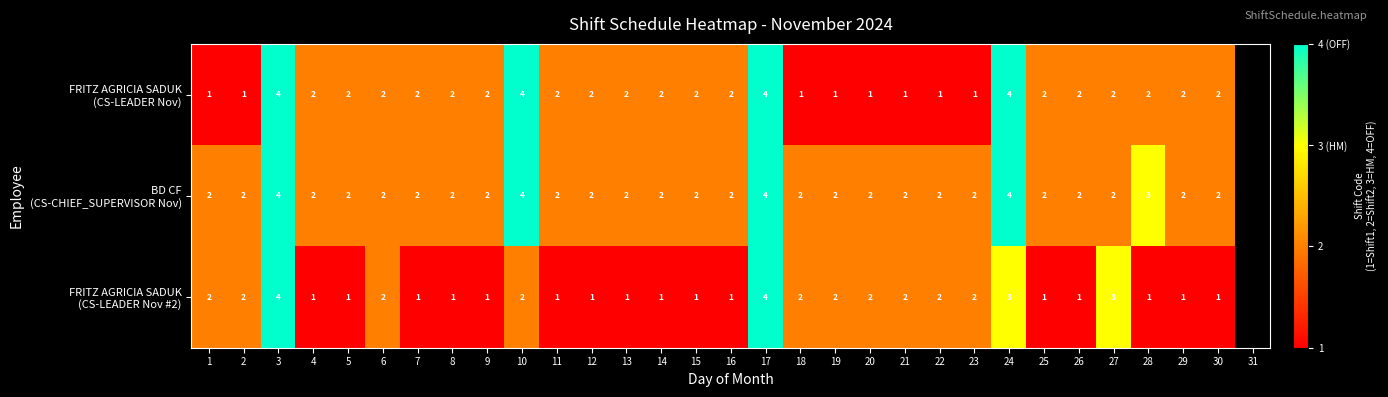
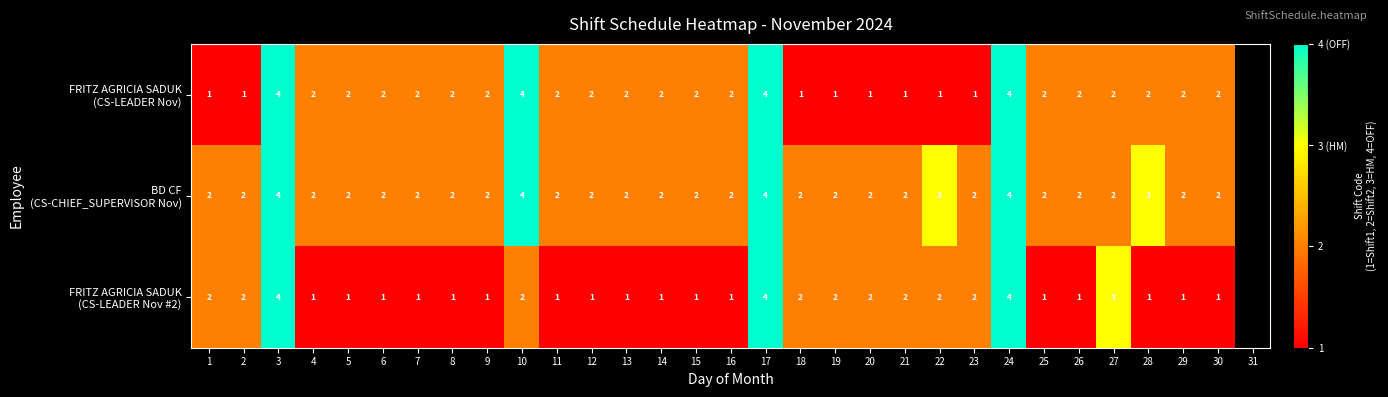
BD CF (CS-CHIEF_SUPERVISOR Nov), 22: 2 -> 3
FRITZ AGRICIA SADUK (CS-LEADER Nov #2), 6: 2 -> 1
FRITZ AGRICIA SADUK (CS-LEADER Nov #2), 24: 3 -> 4
